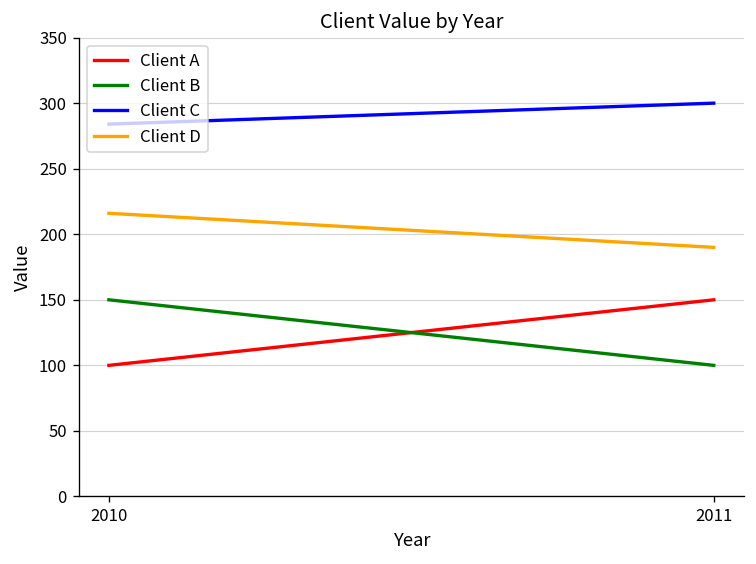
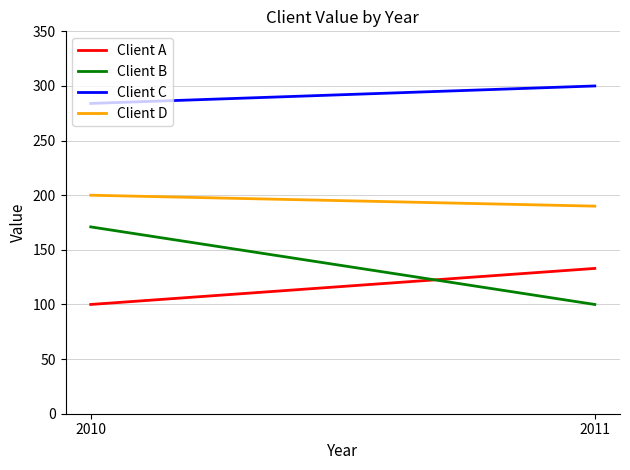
Client B, 2010: 150 -> 171
Client D, 2010: 216 -> 200
Client A, 2011: 150 -> 133
